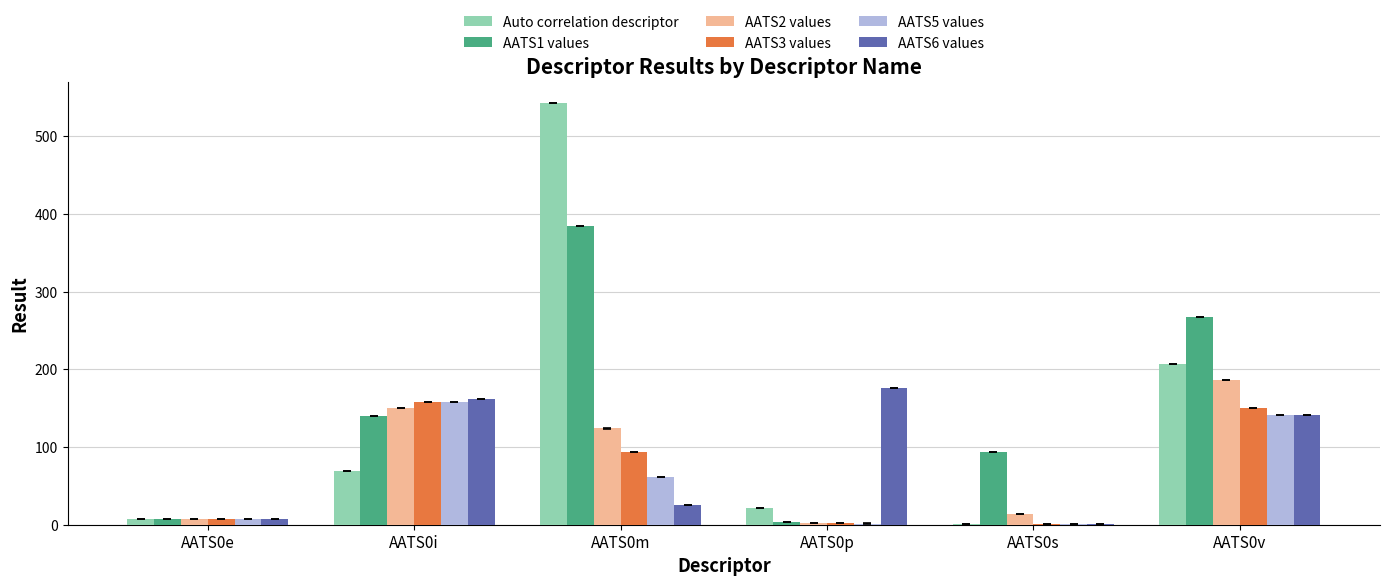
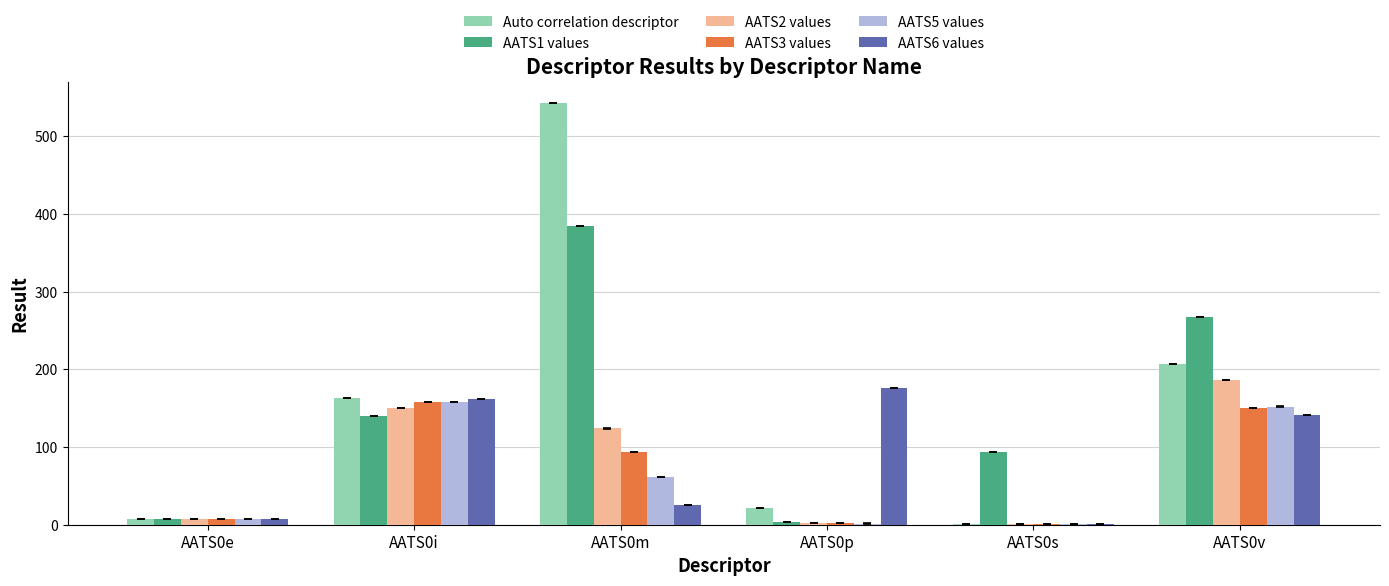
Auto correlation descriptor, AATS0i: 70 -> 160
AATS2 values, AATS0s: 10 -> 0
AATS5 values, AATS0v: 140 -> 150
